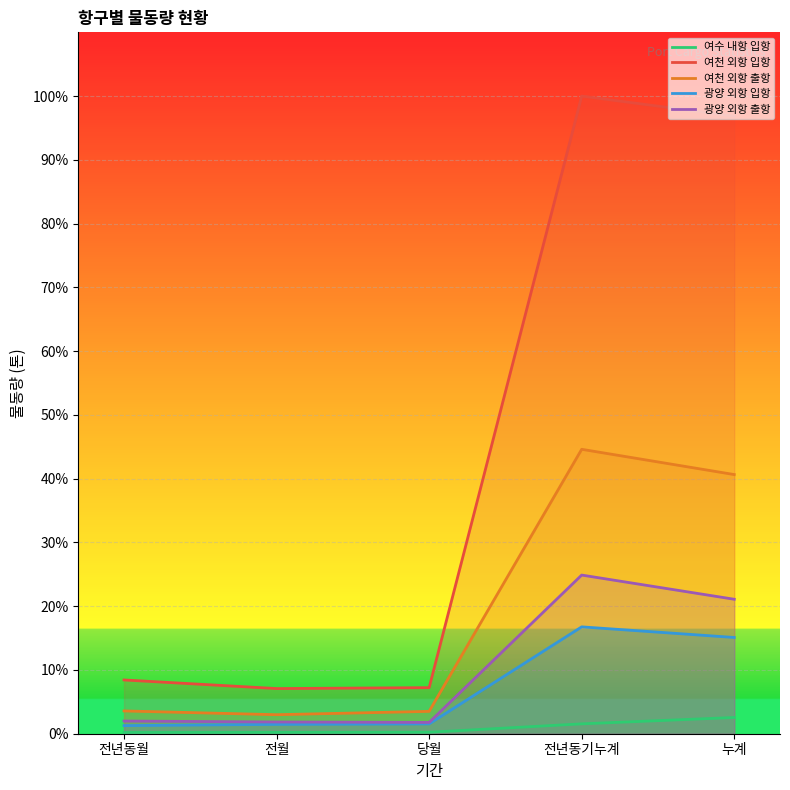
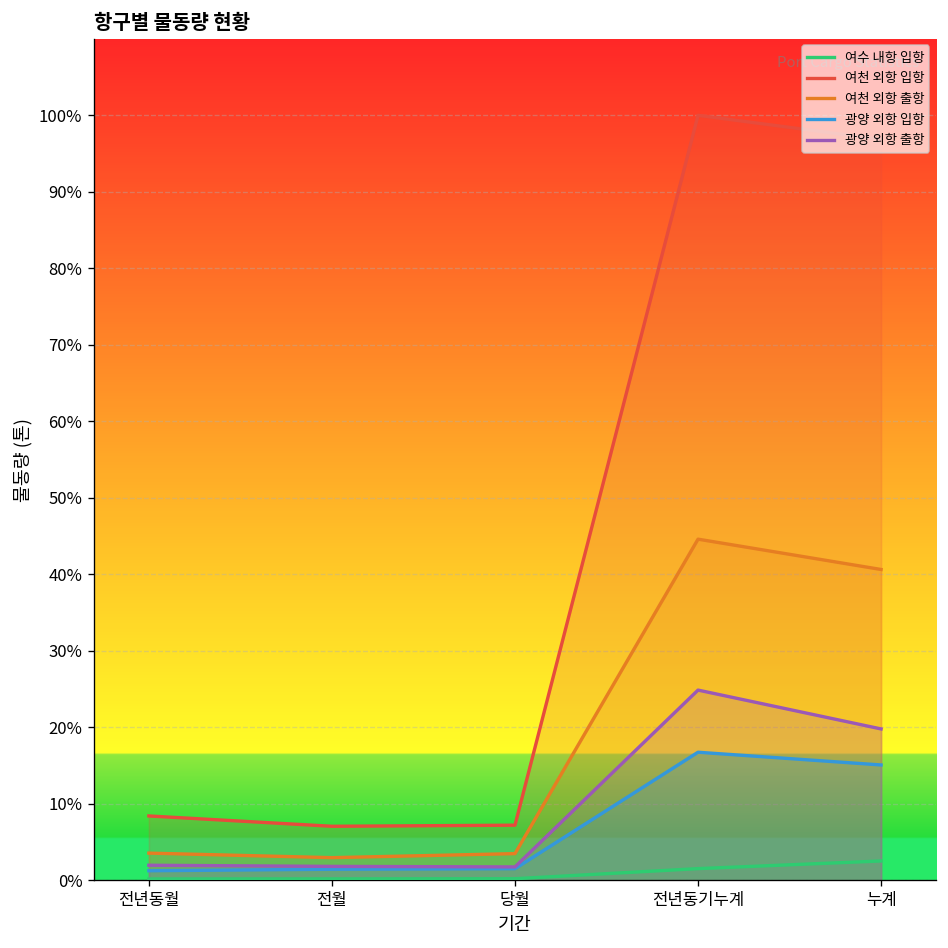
광양 외항 출항, 누계: 21% -> 20%
